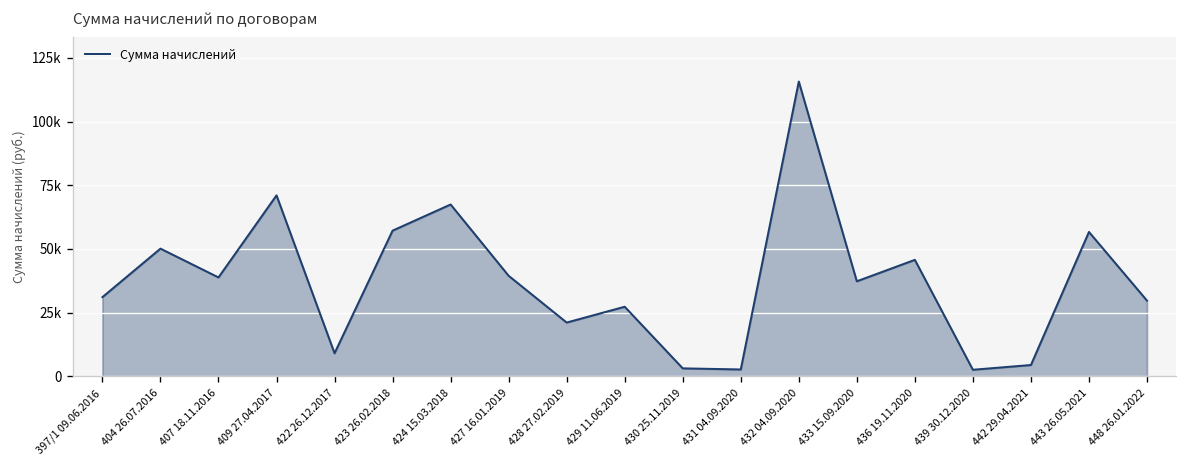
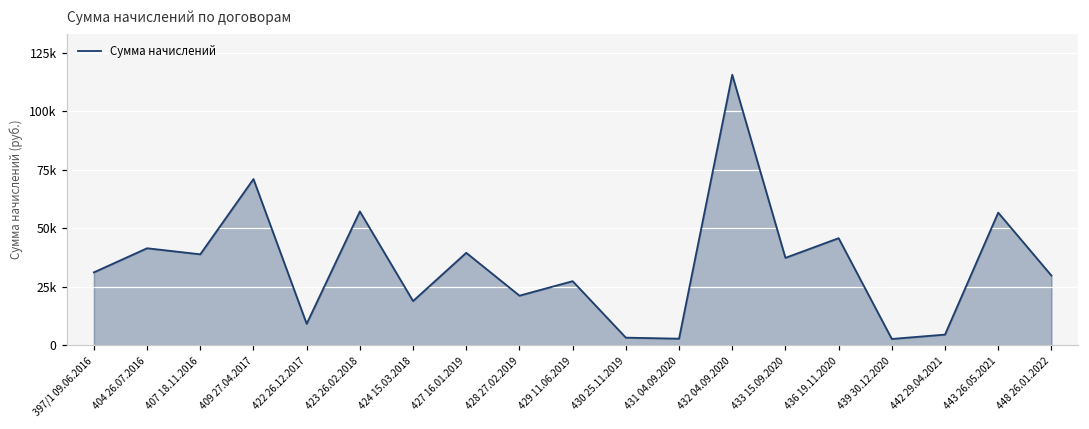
404 26.07.2016: 50000 -> 41000
424 15.03.2018: 67000 -> 19000
